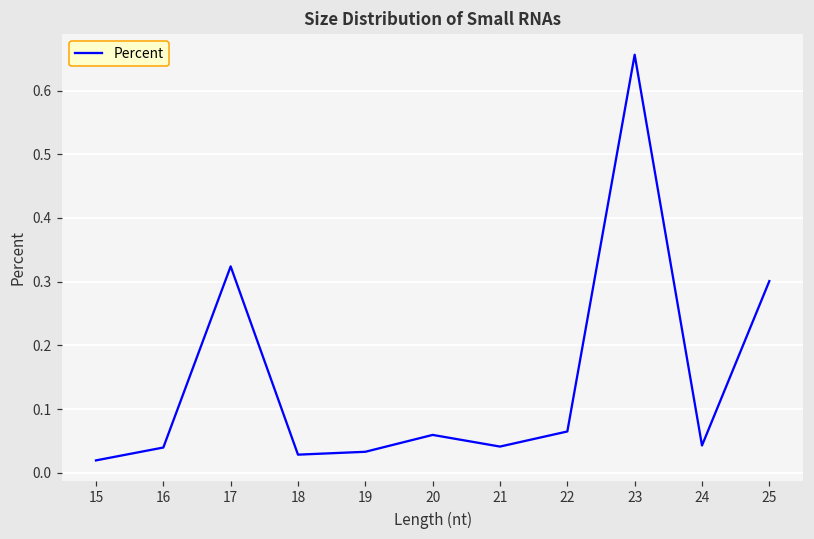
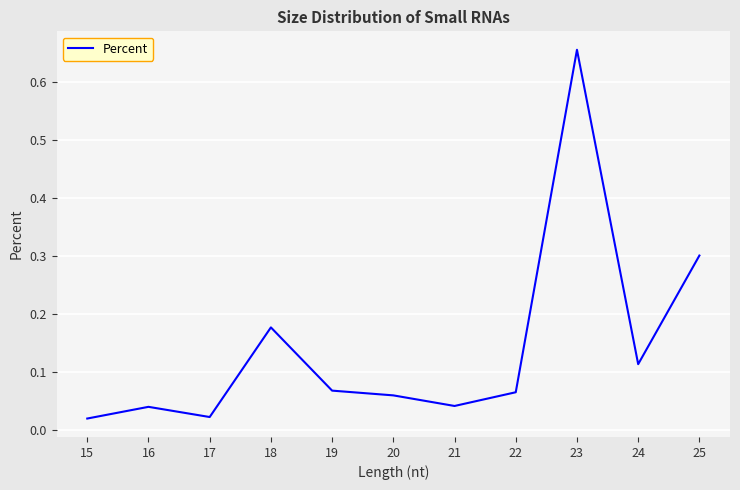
17: 0.32 -> 0.02
18: 0.03 -> 0.18
19: 0.03 -> 0.07
24: 0.04 -> 0.11
